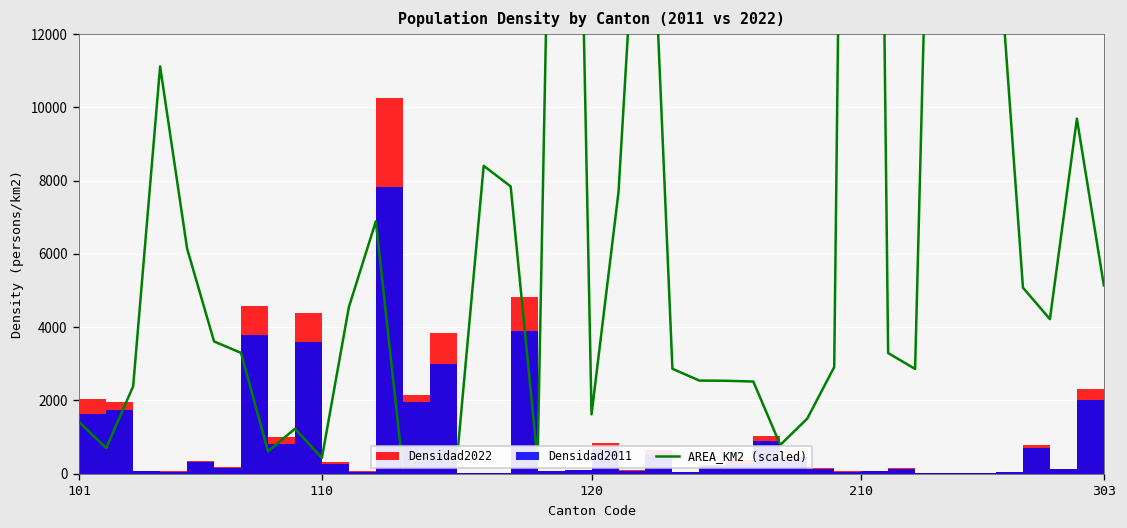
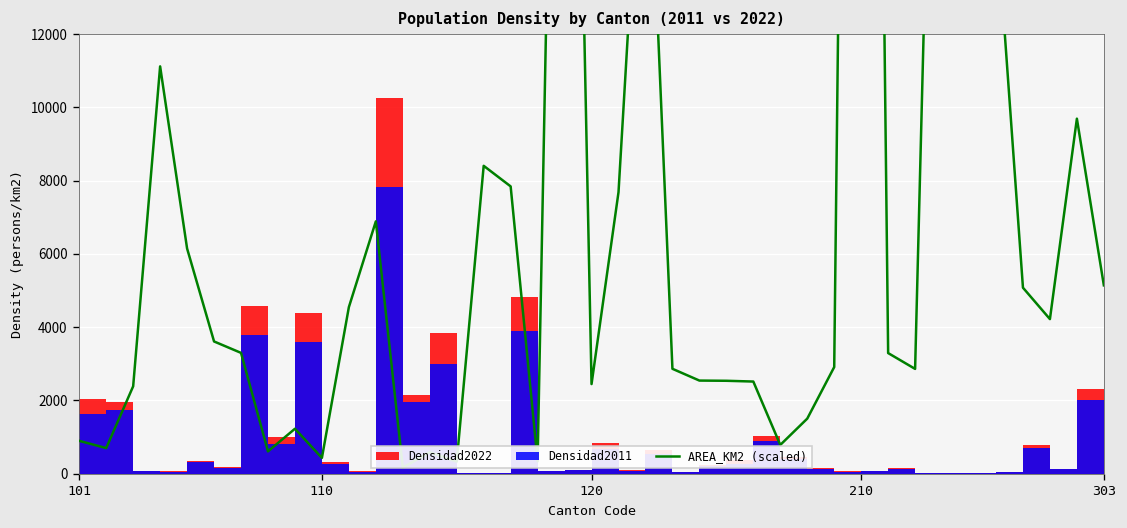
AREA_KM2 (scaled), 101: 1400 -> 900
AREA_KM2 (scaled), 120: 1600 -> 2400
